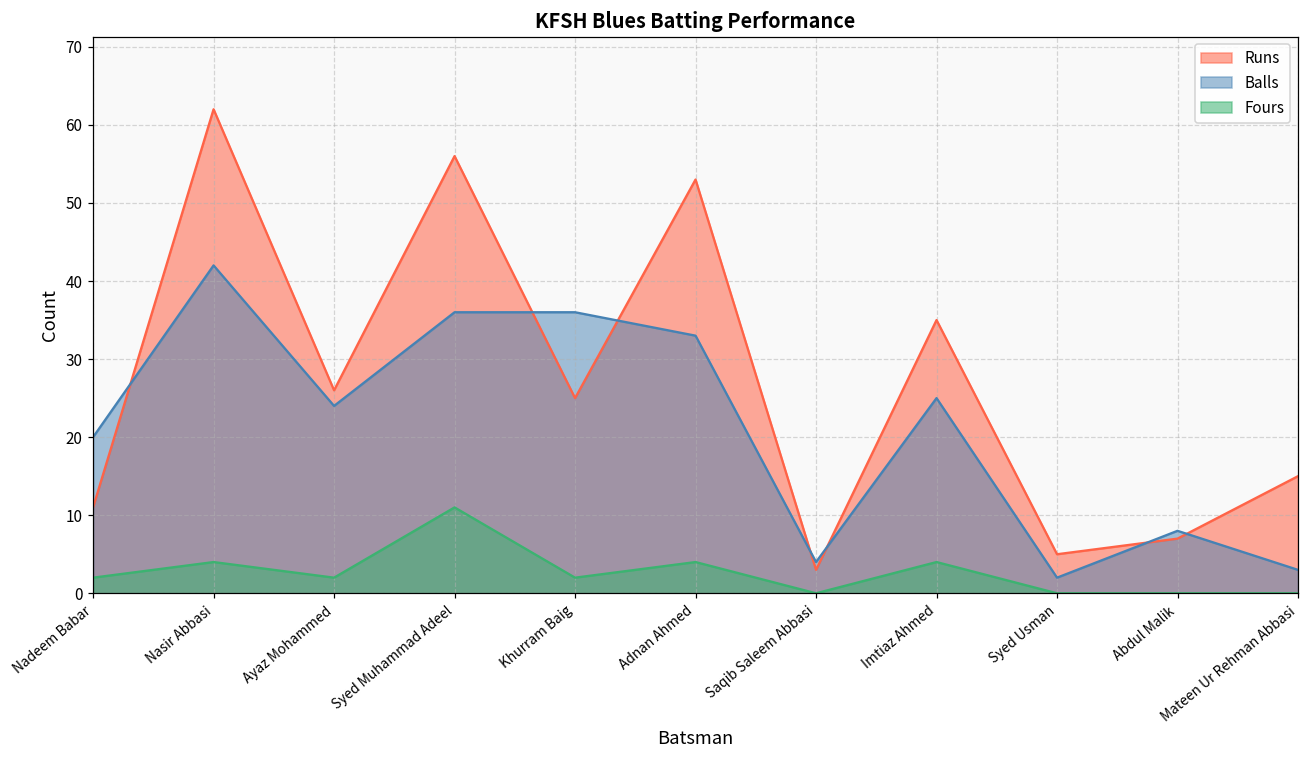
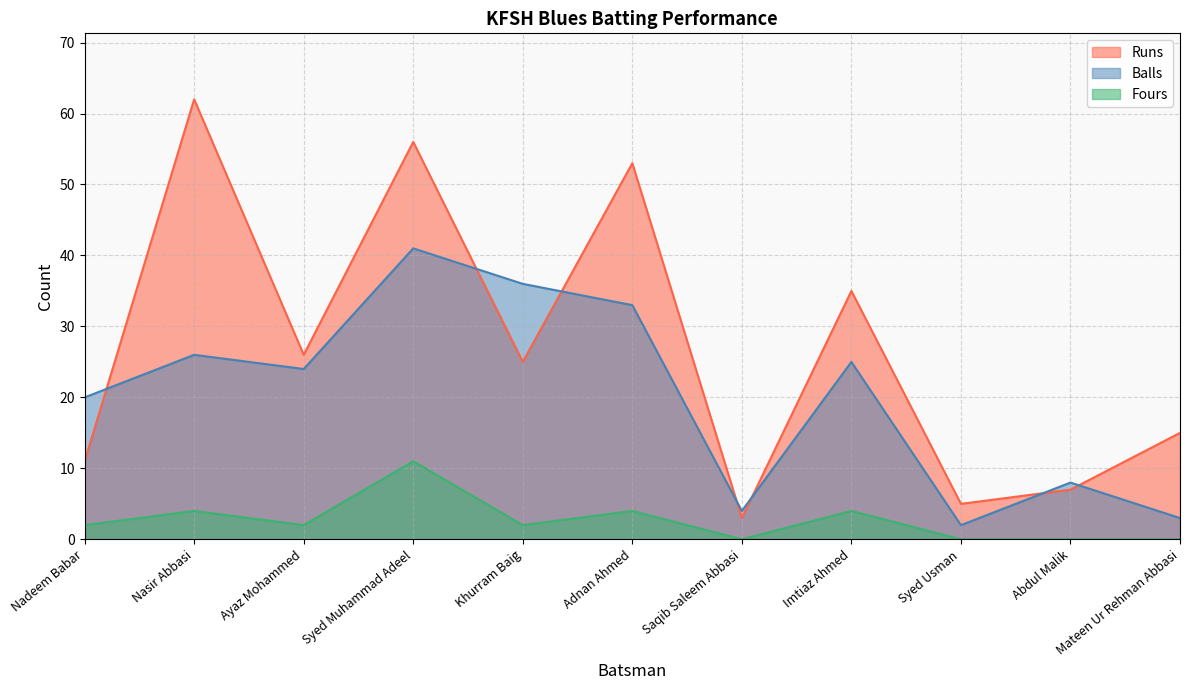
Balls, Nasir Abbasi: 42 -> 26
Balls, Syed Muhammad Adeel: 36 -> 41
